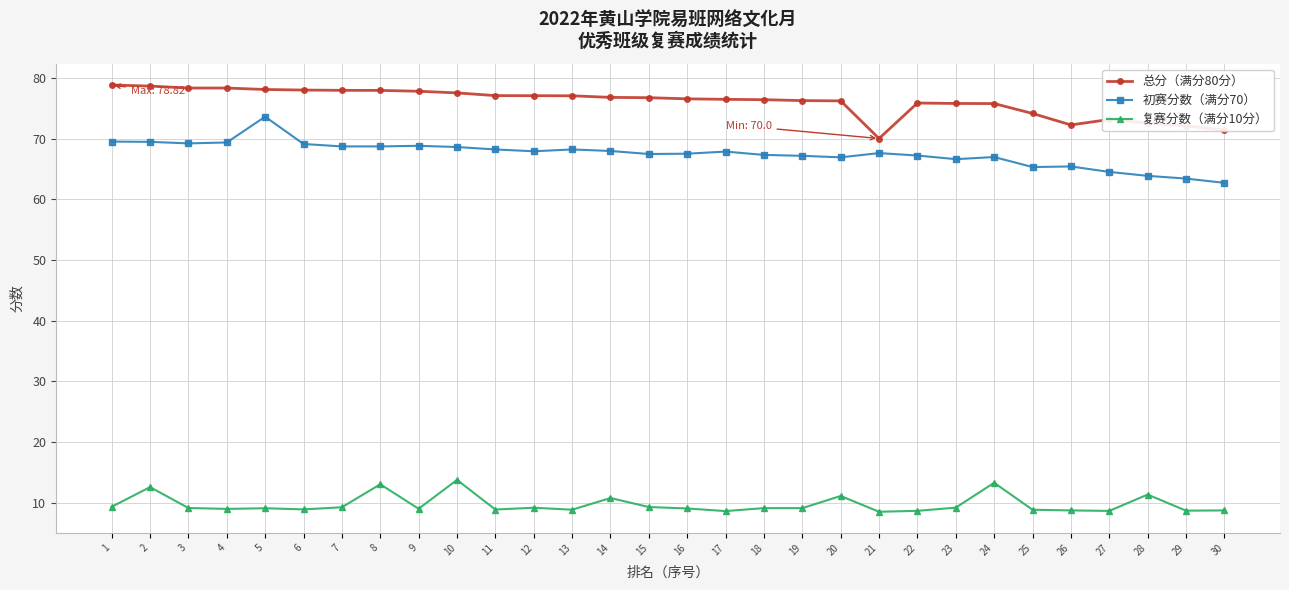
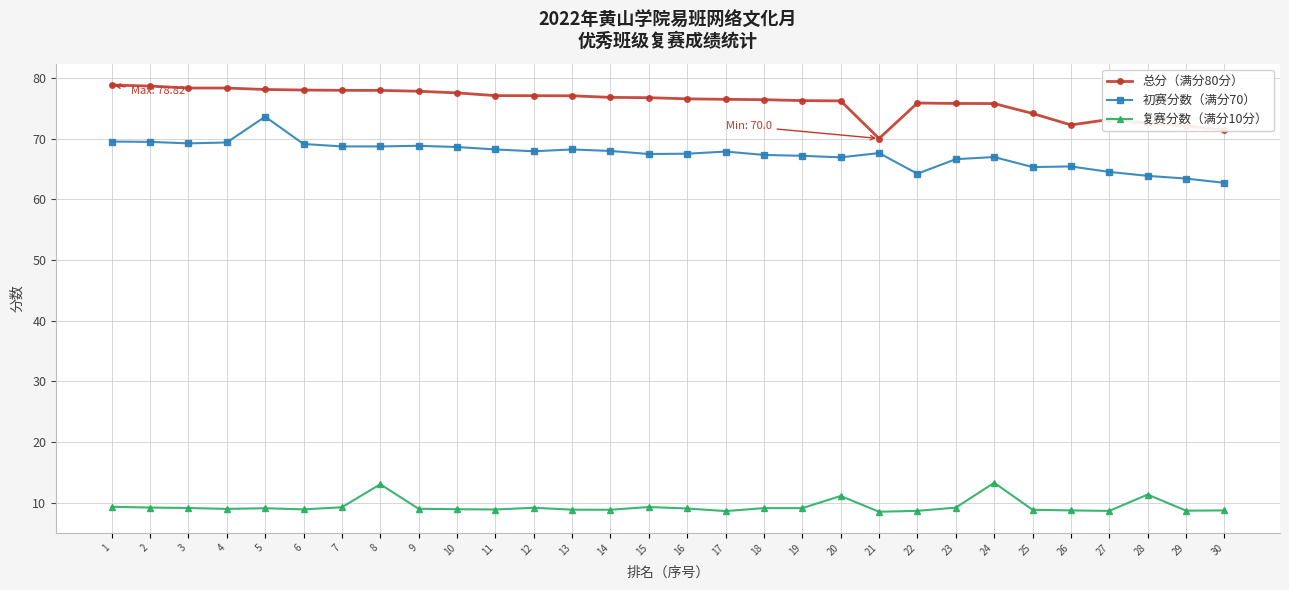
复赛分数（满分10分）, 2: 13 -> 9
复赛分数（满分10分）, 10: 14 -> 9
复赛分数（满分10分）, 14: 11 -> 9
初赛分数（满分70）, 22: 67 -> 64
